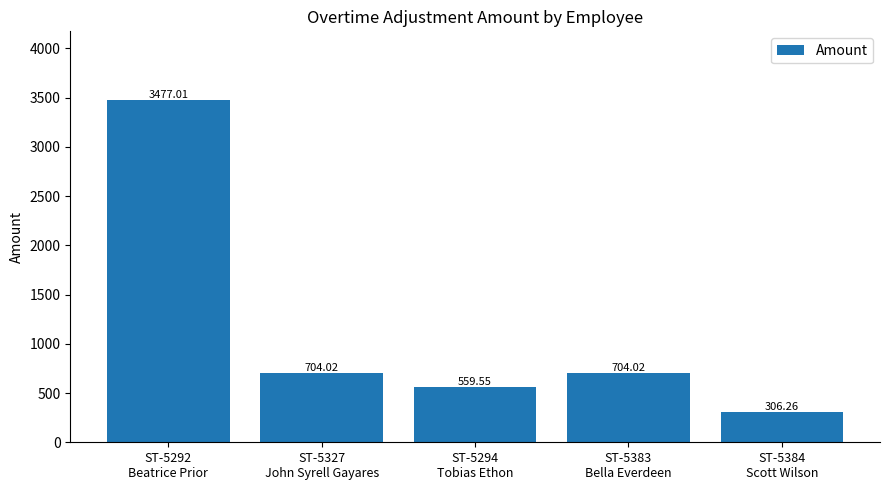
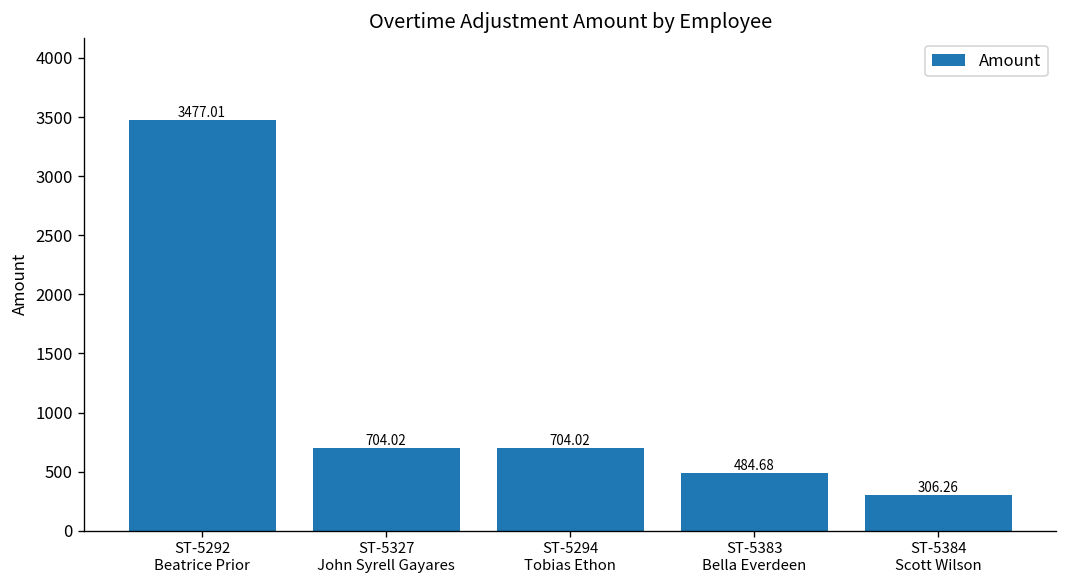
ST-5294 Tobias Ethon: 559.55 -> 704.02
ST-5383 Bella Everdeen: 704.02 -> 484.68
